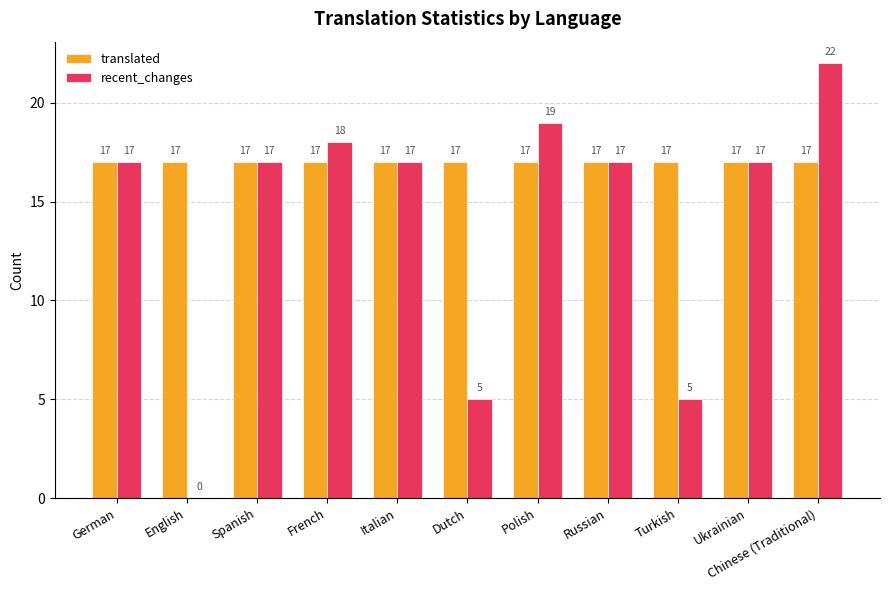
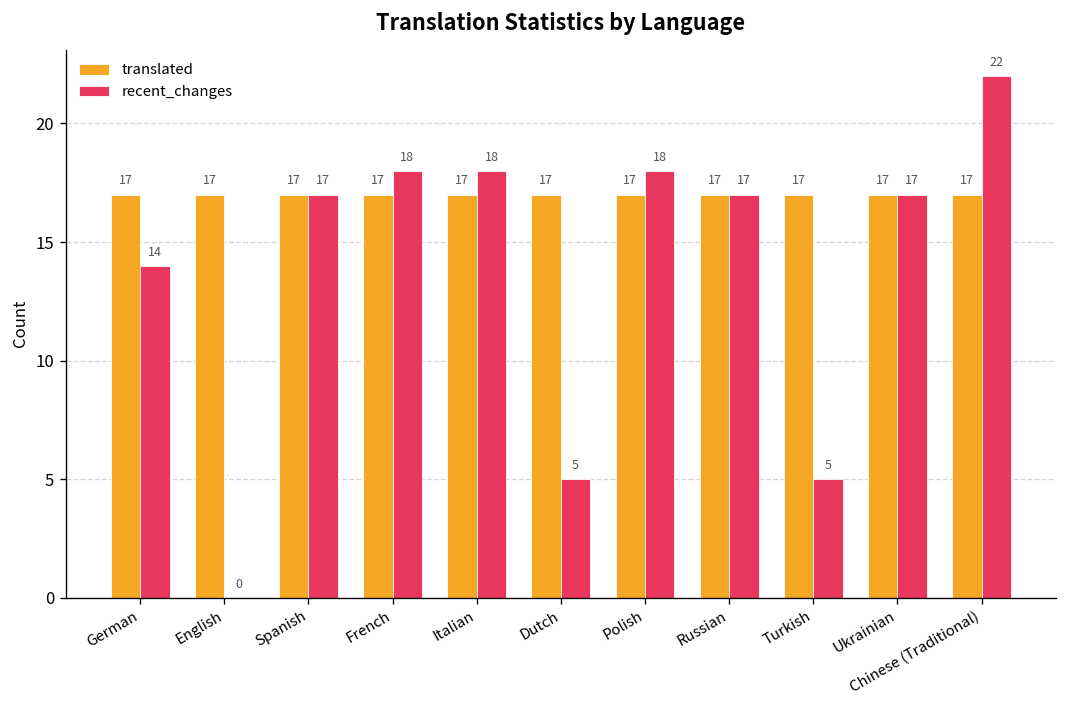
recent_changes, German: 17 -> 14
recent_changes, Italian: 17 -> 18
recent_changes, Polish: 19 -> 18
